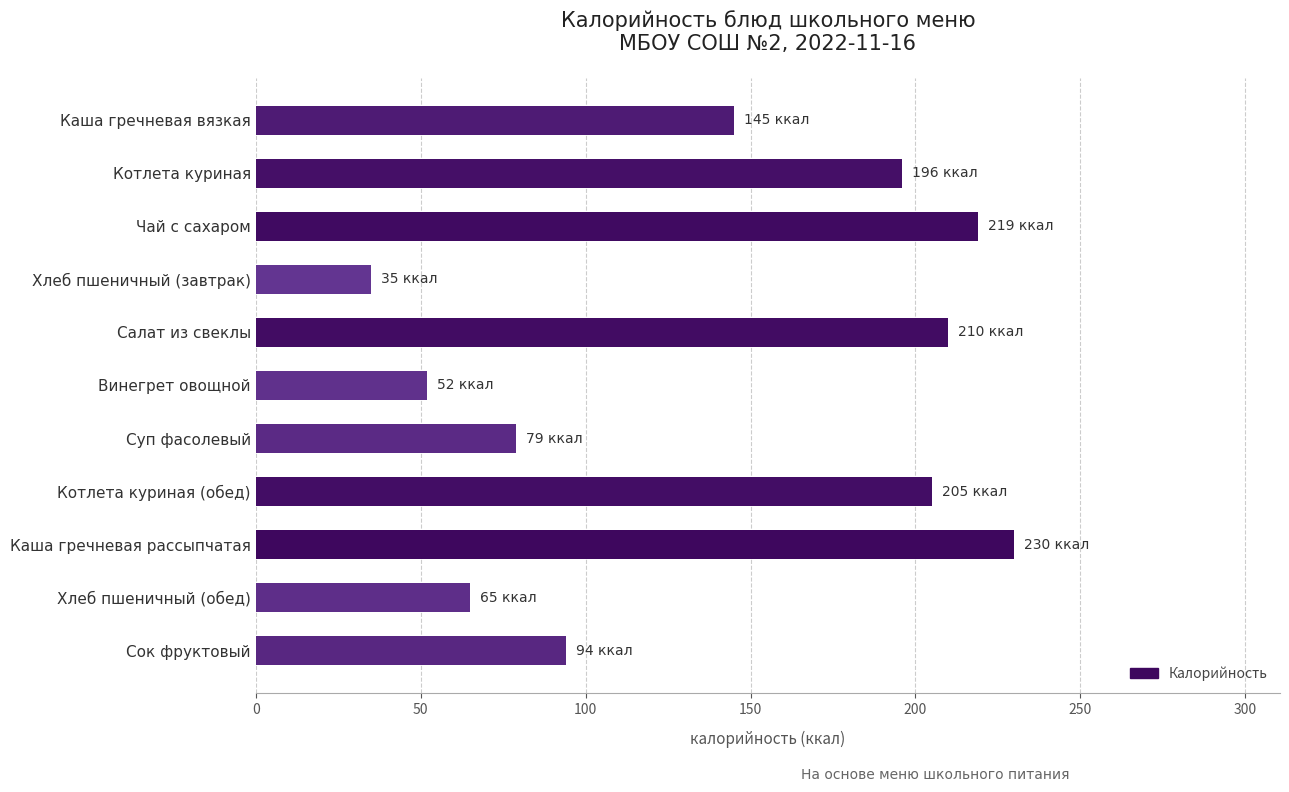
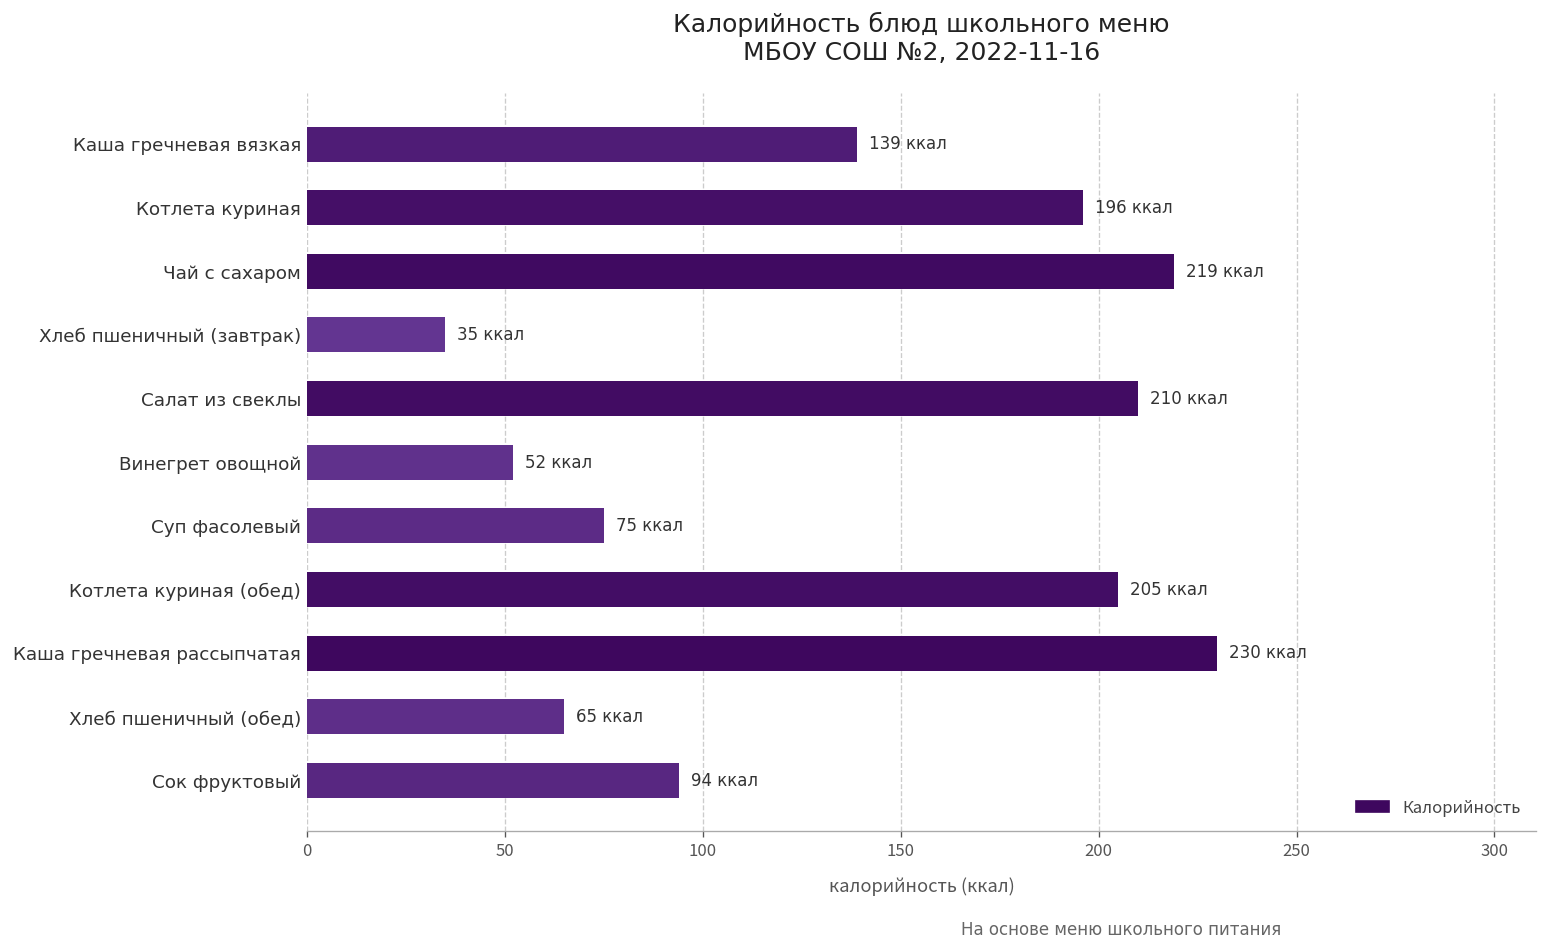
Каша гречневая вязкая: 145 -> 139
Суп фасолевый: 79 -> 75
